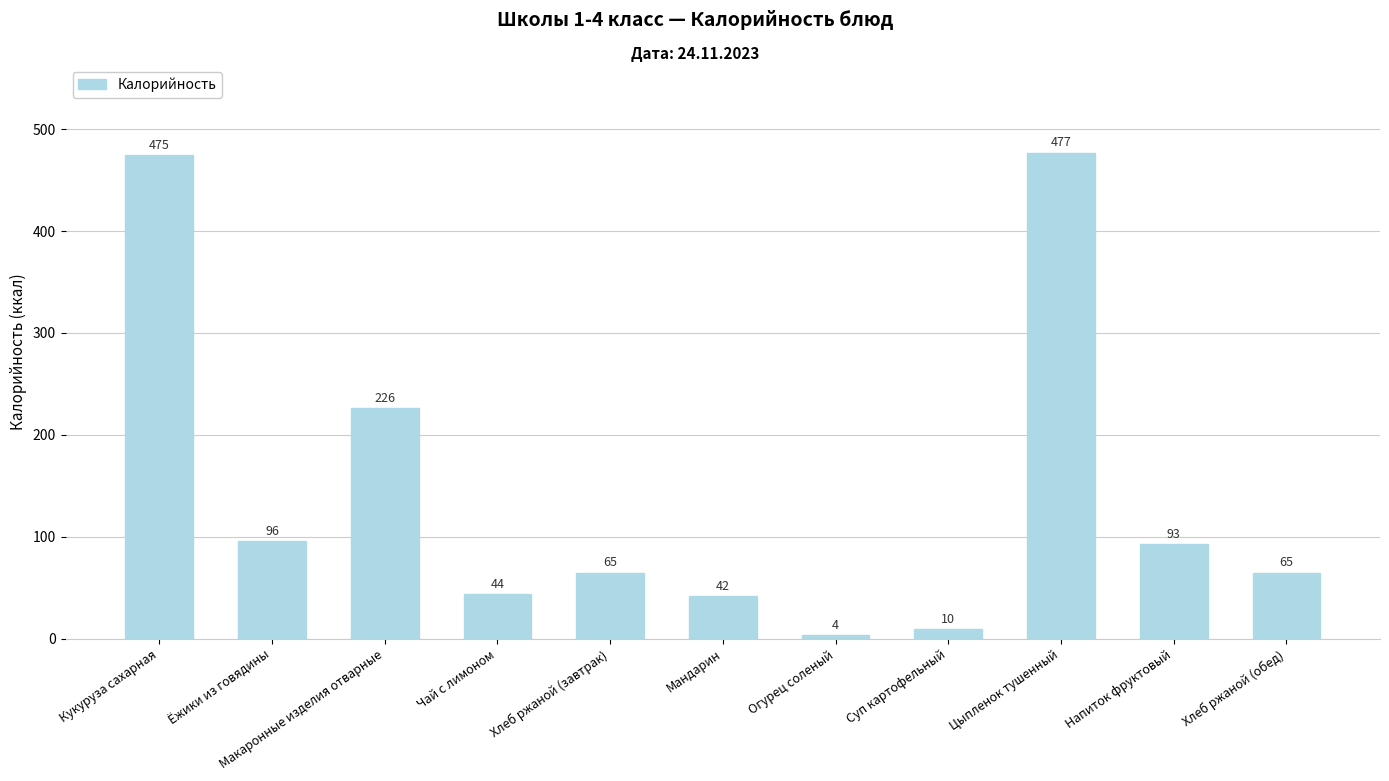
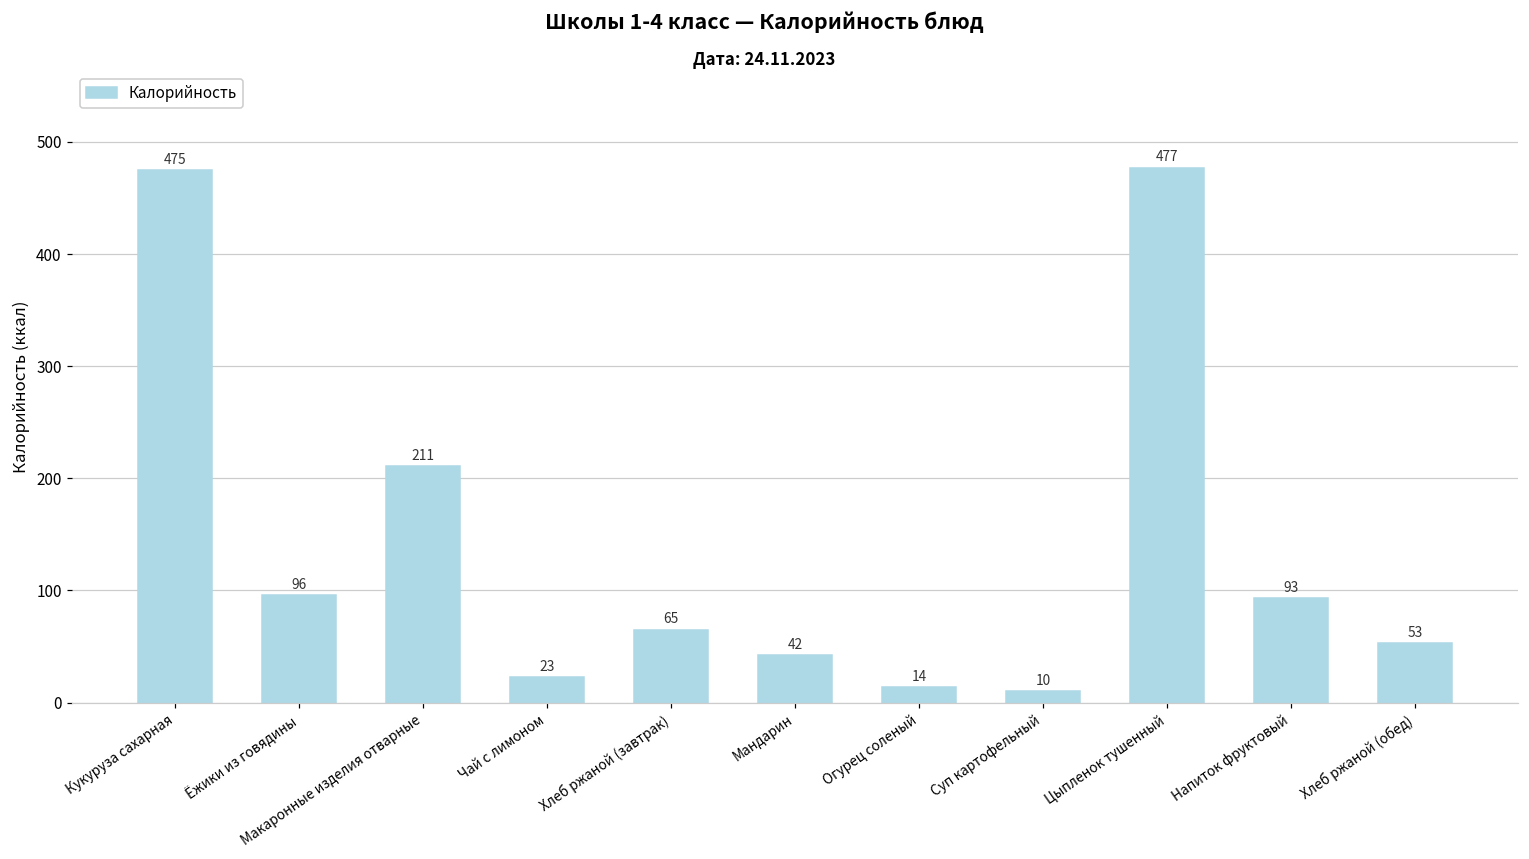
Макаронные изделия отварные: 226 -> 211
Чай с лимоном: 44 -> 23
Огурец соленый: 4 -> 14
Хлеб ржаной (обед): 65 -> 53
